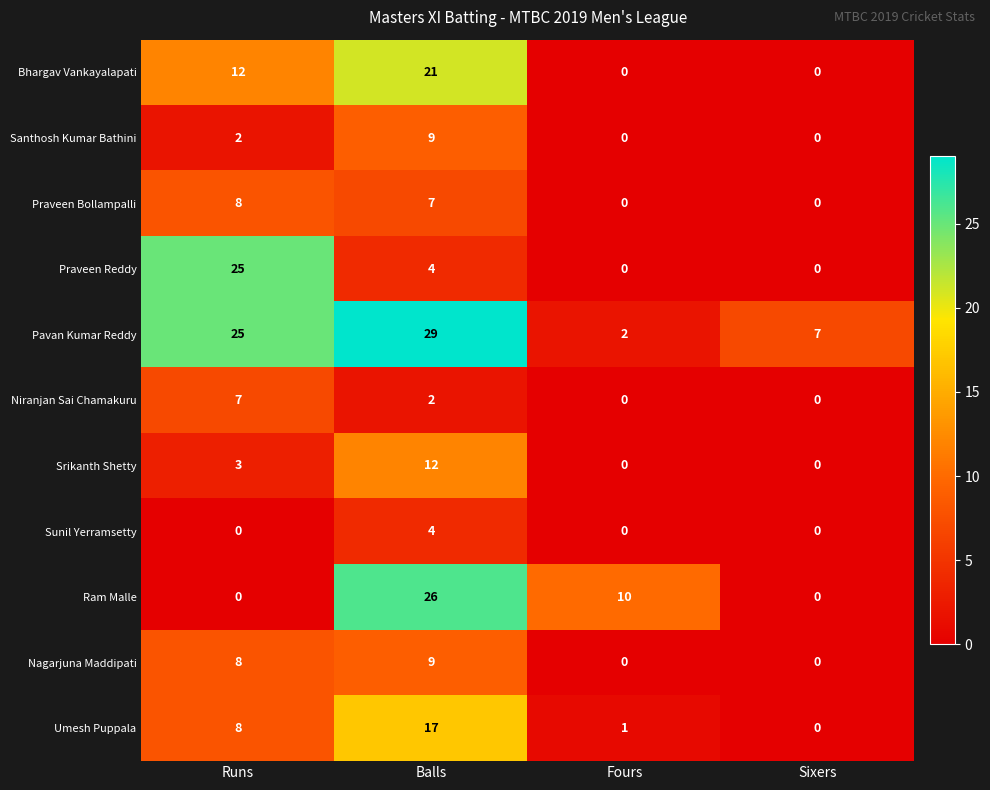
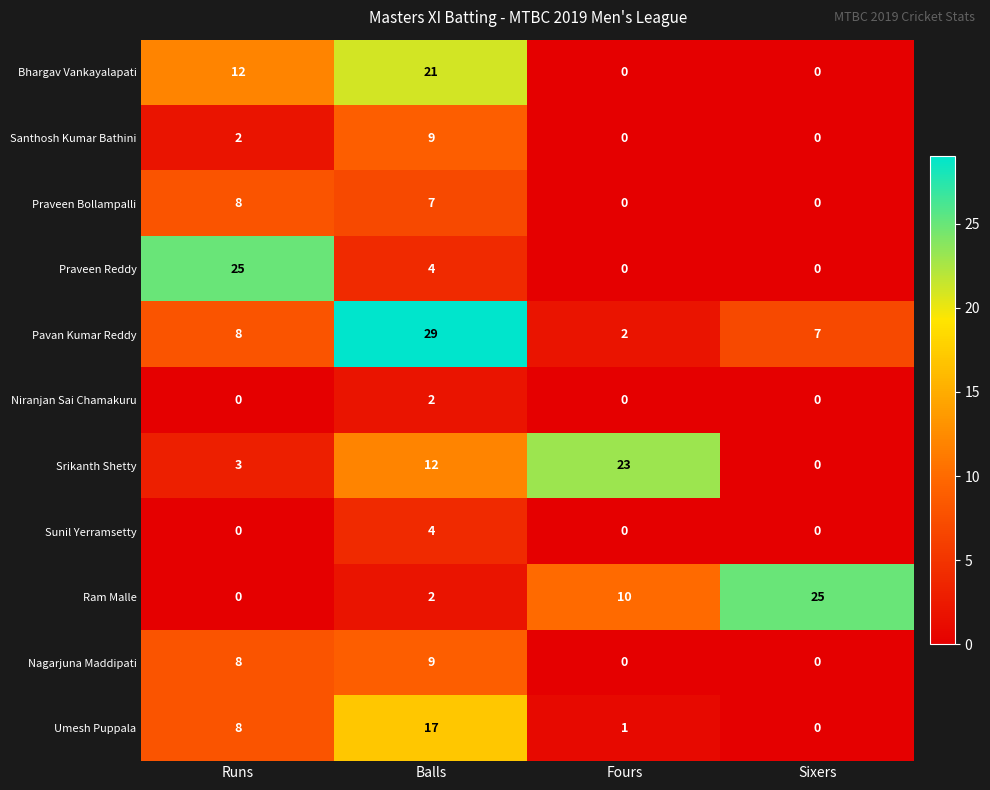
Pavan Kumar Reddy, Runs: 25 -> 8
Niranjan Sai Chamakuru, Runs: 7 -> 0
Srikanth Shetty, Fours: 0 -> 23
Ram Malle, Balls: 26 -> 2
Ram Malle, Sixers: 0 -> 25
